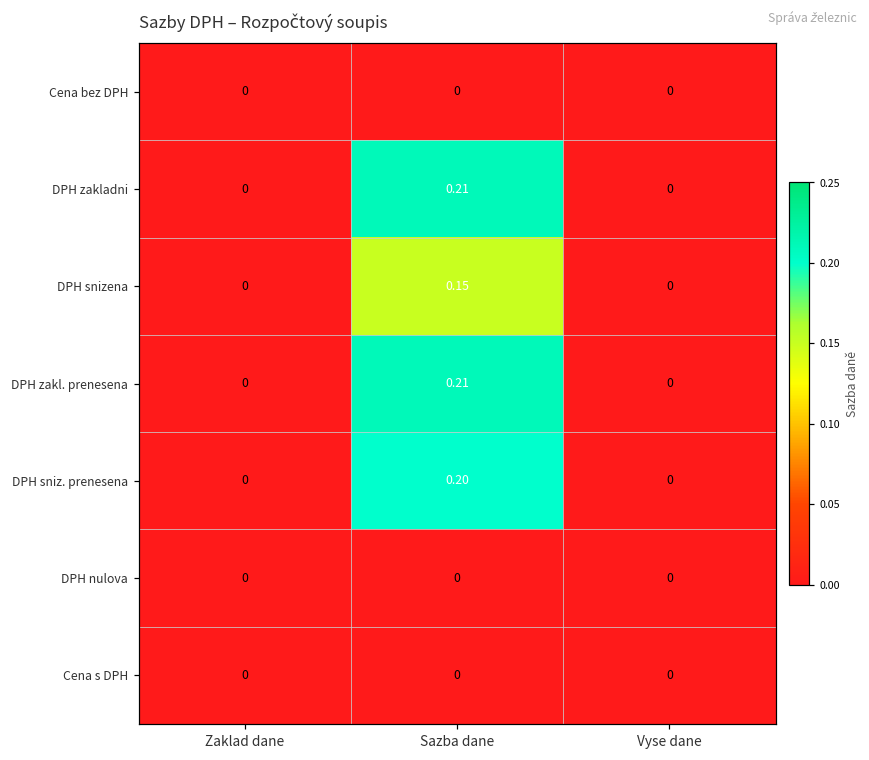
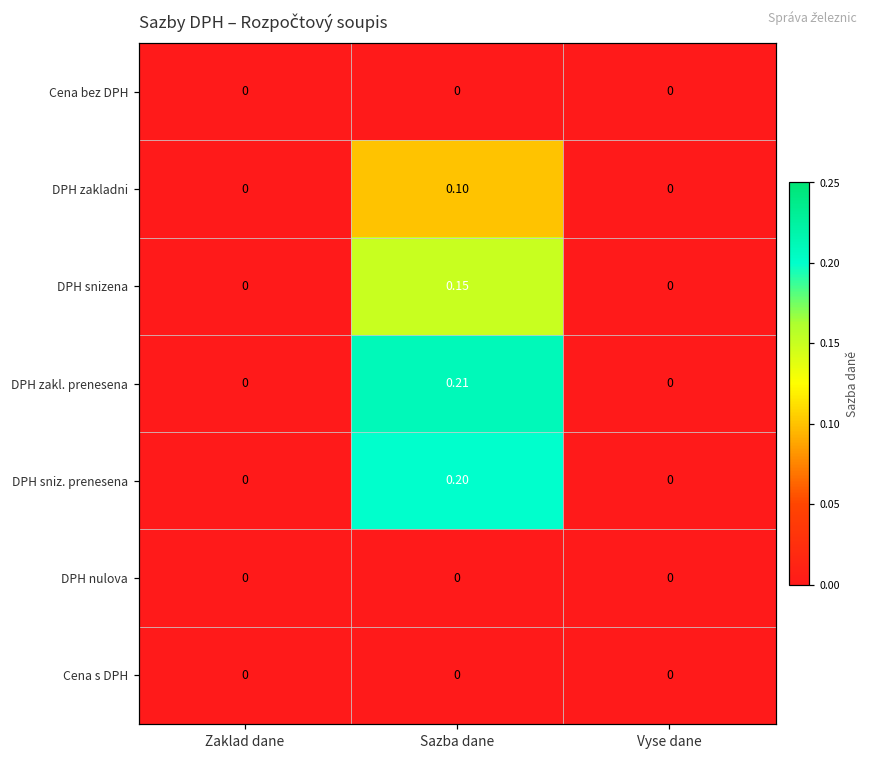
DPH zakladni, Sazba dane: 0.21 -> 0.10
